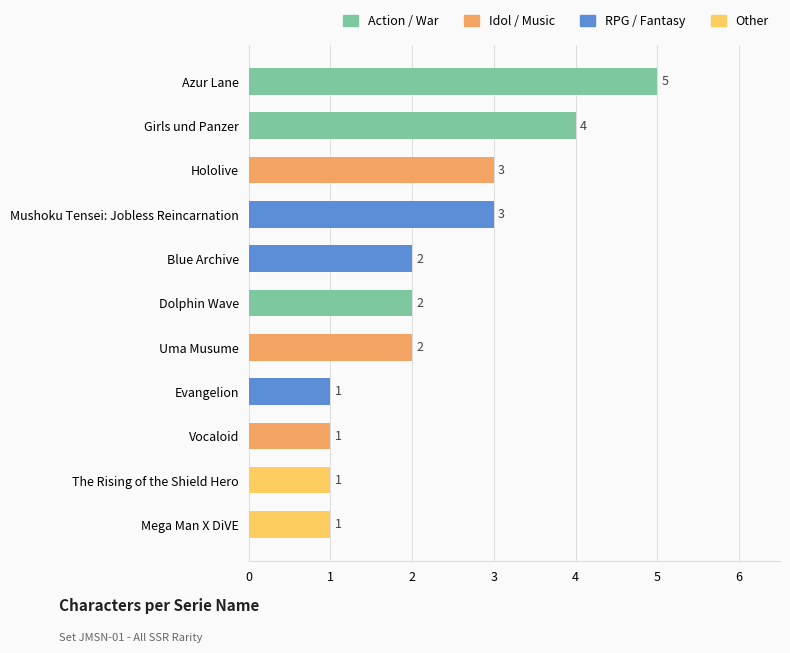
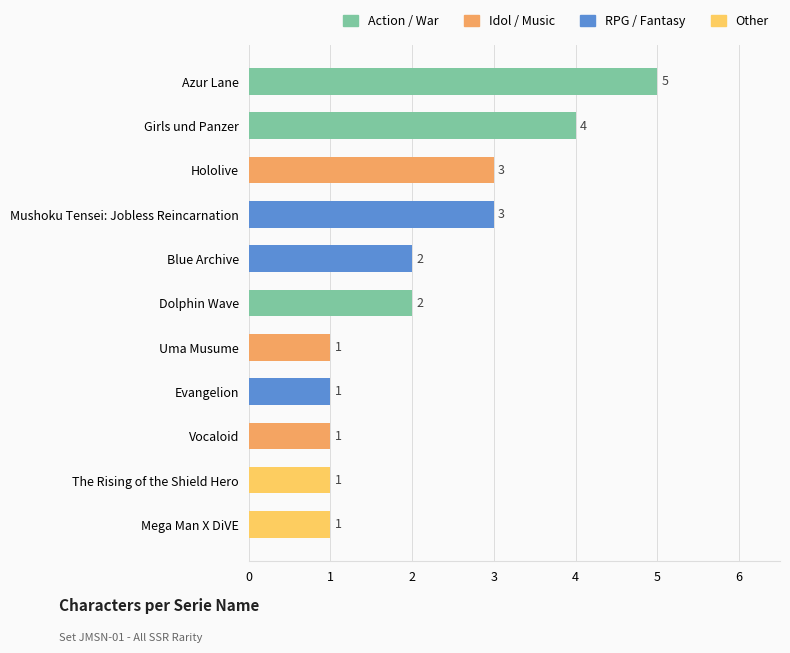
Uma Musume: 2 -> 1
